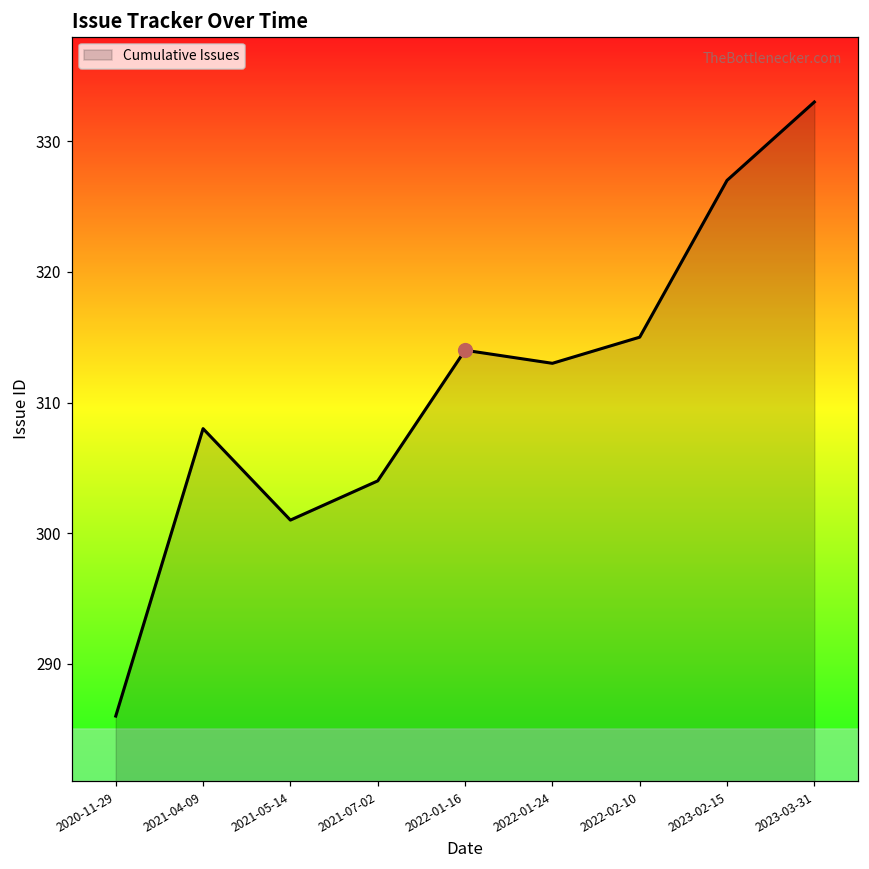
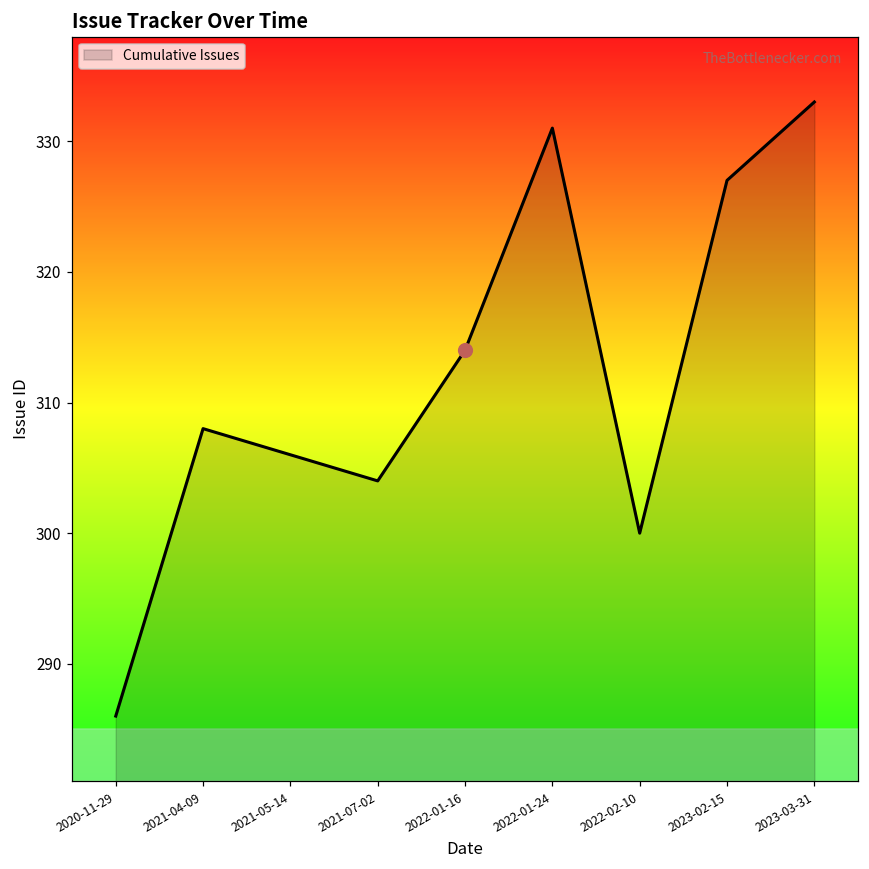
Cumulative Issues, 2021-05-14: 301 -> 306
Cumulative Issues, 2022-01-24: 313 -> 331
Cumulative Issues, 2022-02-10: 315 -> 300
